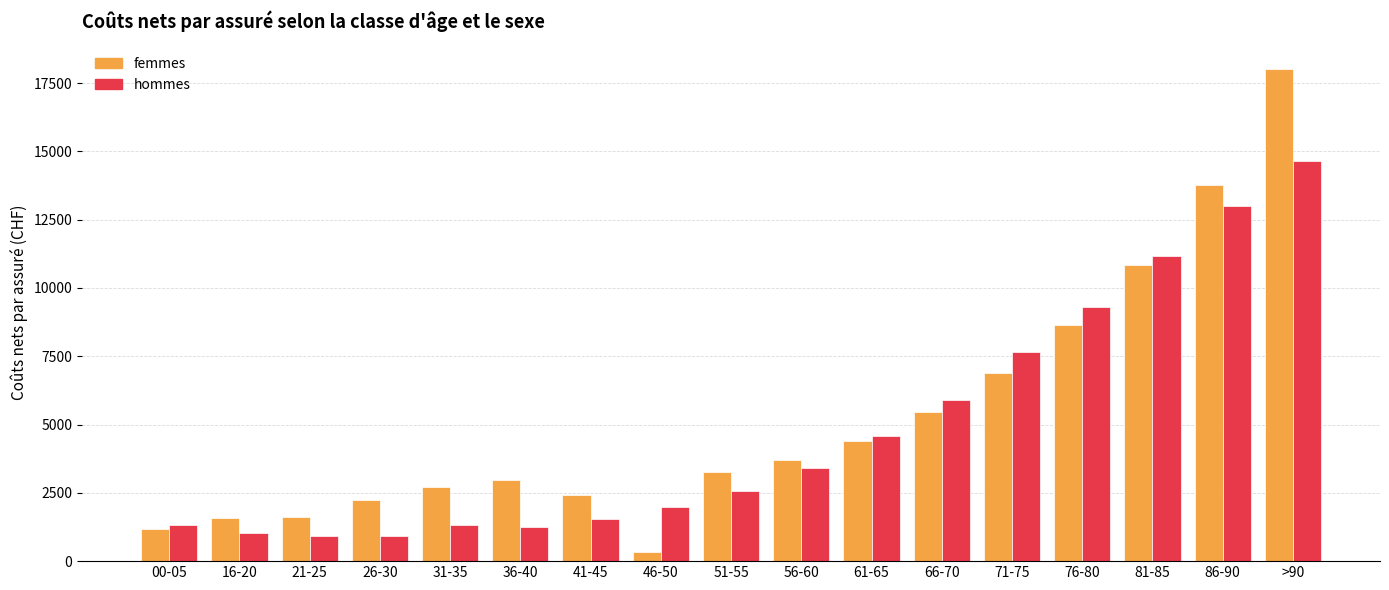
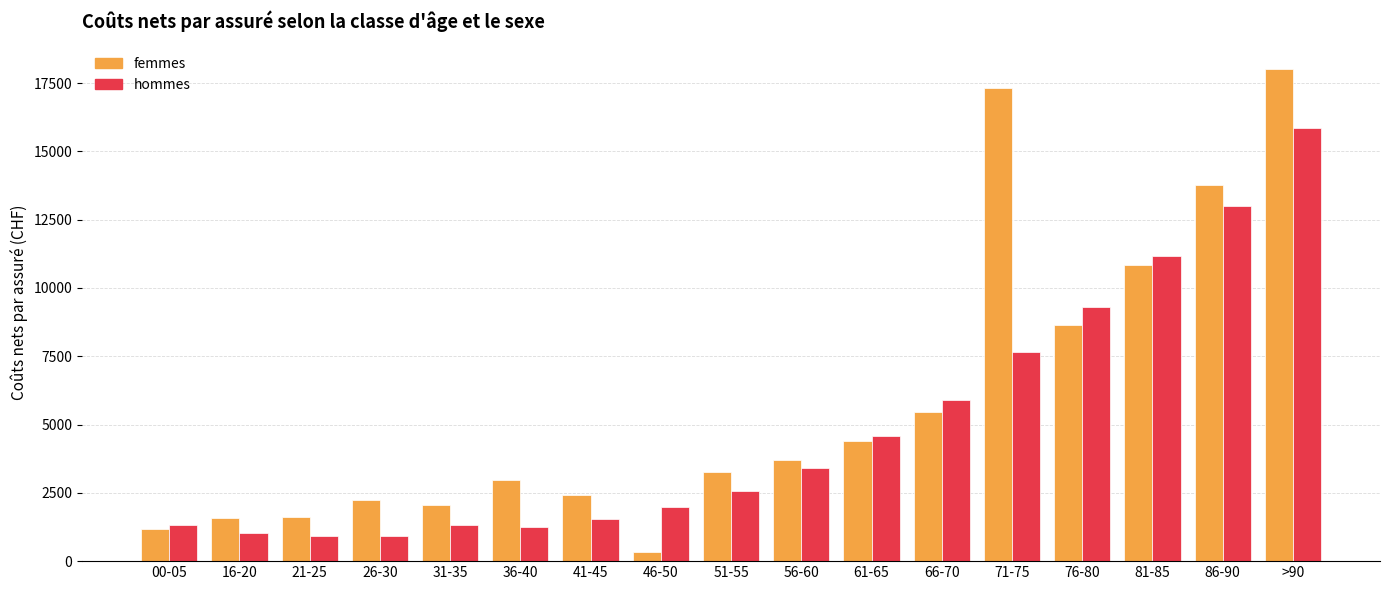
femmes, 31-35: 2700 -> 2000
femmes, 71-75: 6900 -> 17300
hommes, >90: 14600 -> 15900
